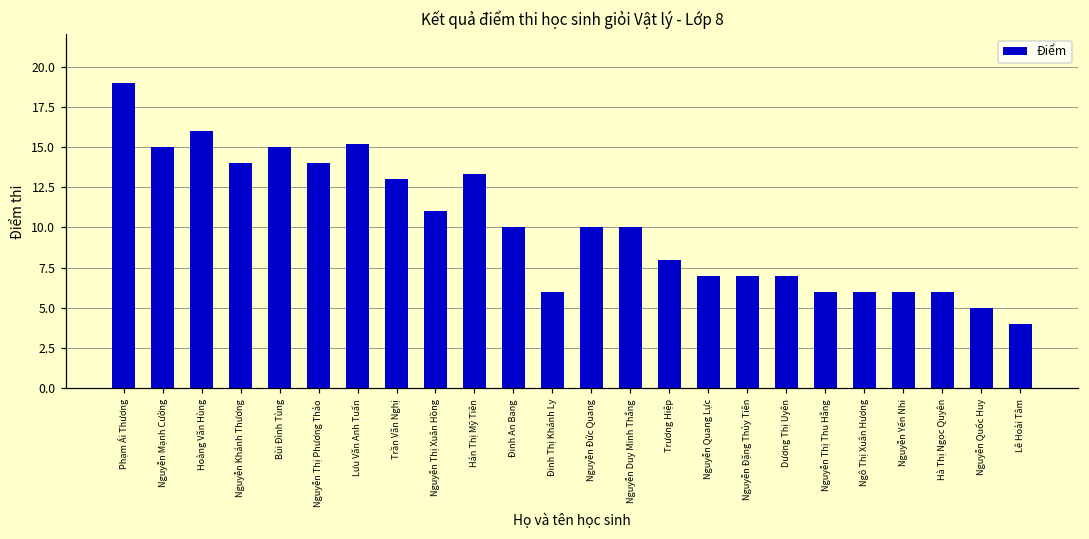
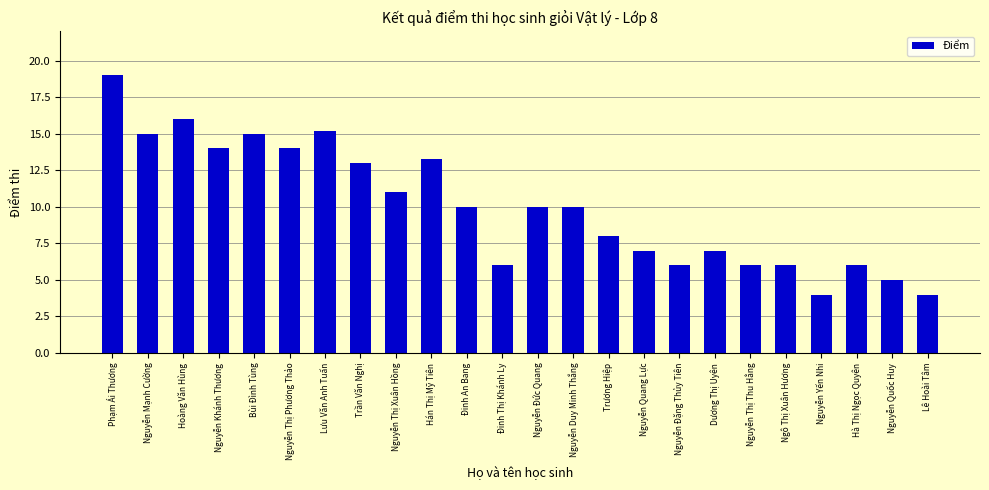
Nguyễn Đặng Thủy Tiên: 7 -> 6
Nguyễn Yến Nhi: 6 -> 4
